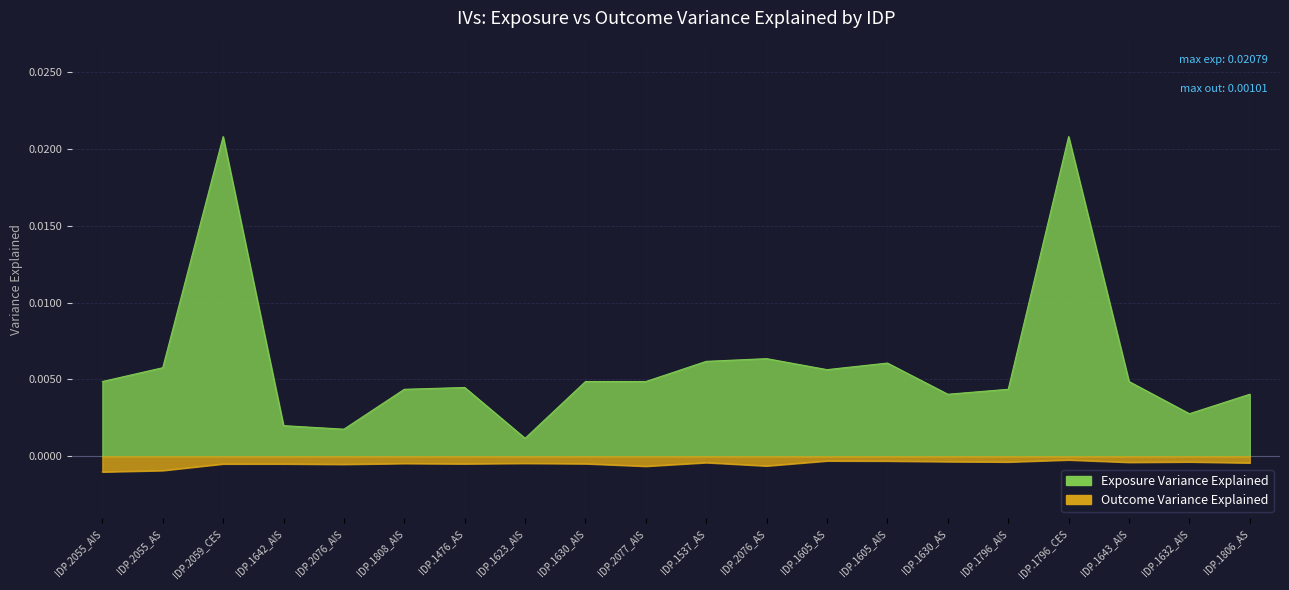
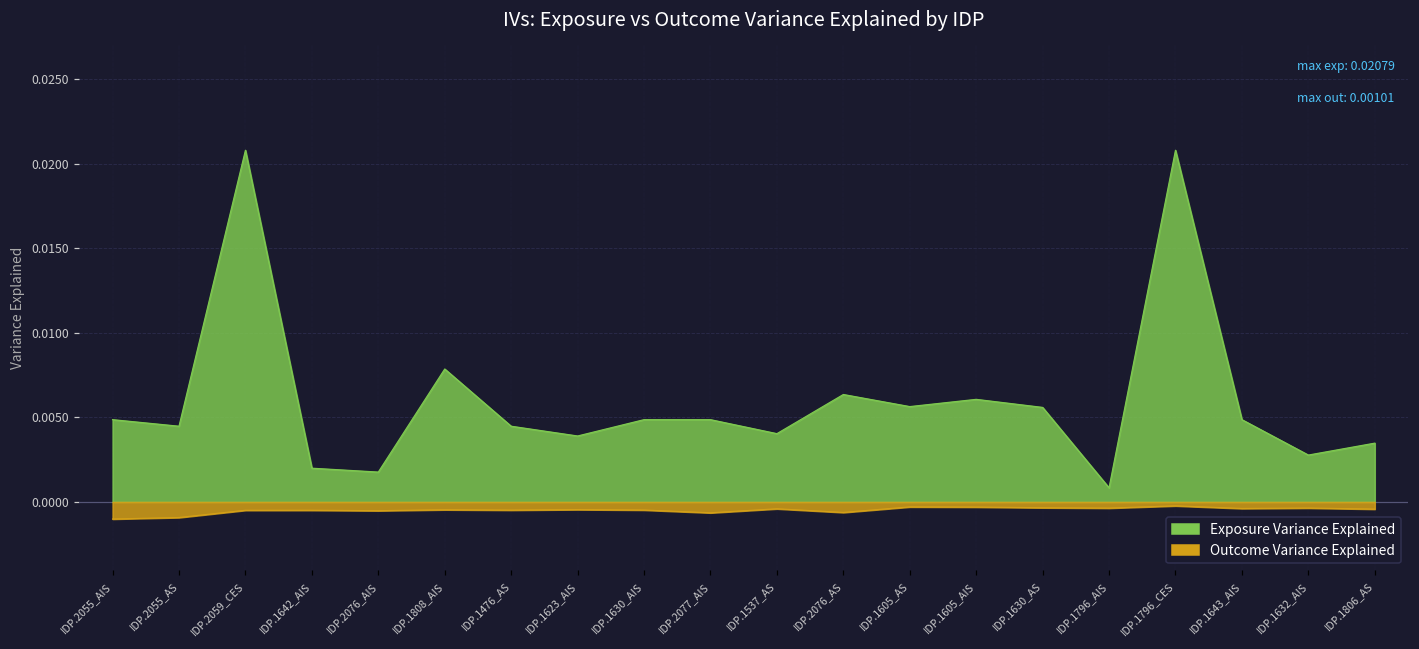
Exposure Variance Explained, IDP.2055_AS: 0.0058 -> 0.0045
Exposure Variance Explained, IDP.1808_AIS: 0.0044 -> 0.0079
Exposure Variance Explained, IDP.1623_AIS: 0.0012 -> 0.0039
Exposure Variance Explained, IDP.1537_AS: 0.0062 -> 0.0040
Exposure Variance Explained, IDP.1630_AS: 0.0040 -> 0.0056
Exposure Variance Explained, IDP.1796_AIS: 0.0044 -> 0.0008
Exposure Variance Explained, IDP.1806_AS: 0.0040 -> 0.0035
